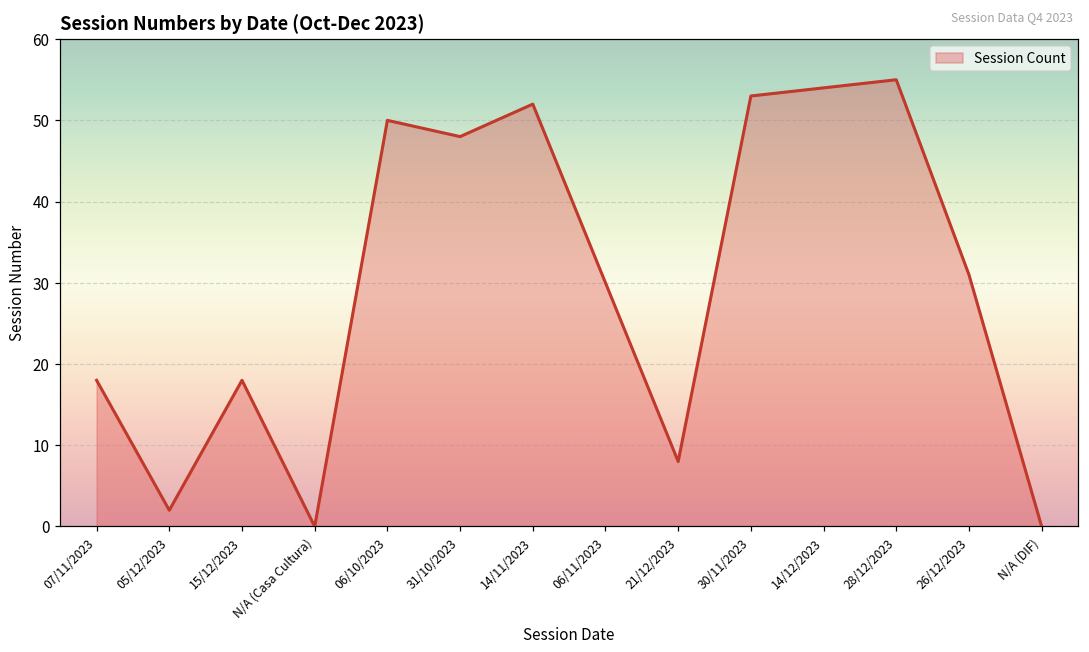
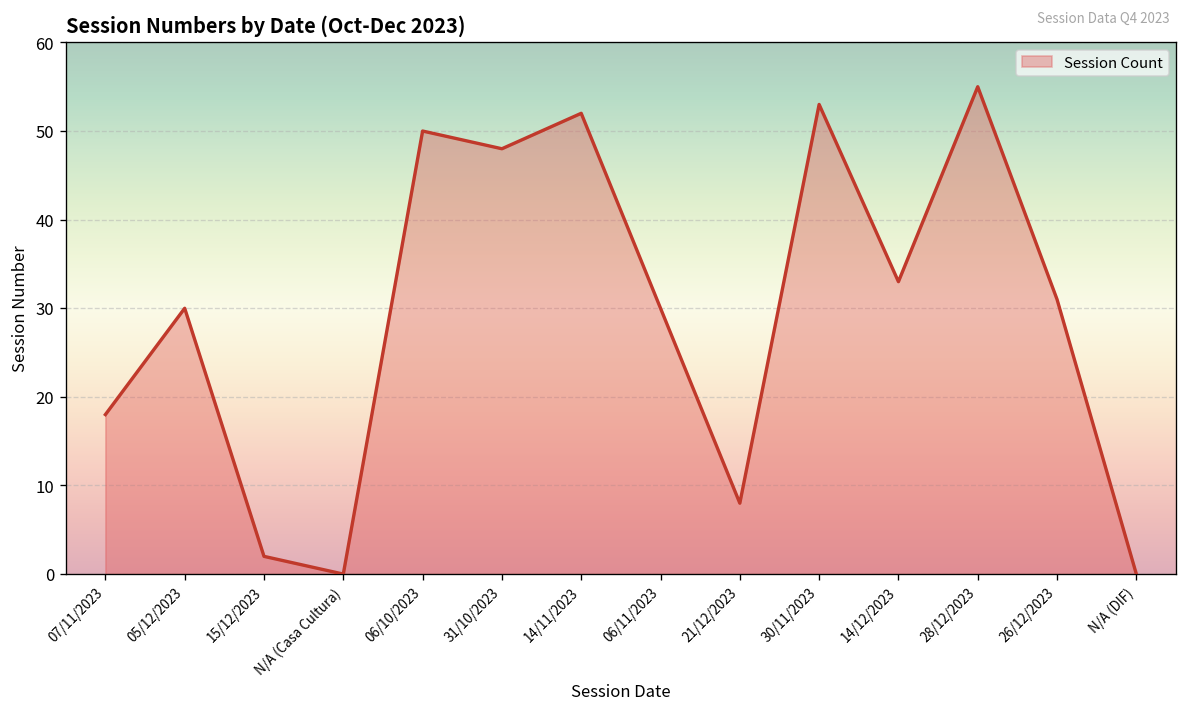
05/12/2023: 2 -> 30
15/12/2023: 18 -> 2
14/12/2023: 54 -> 33
